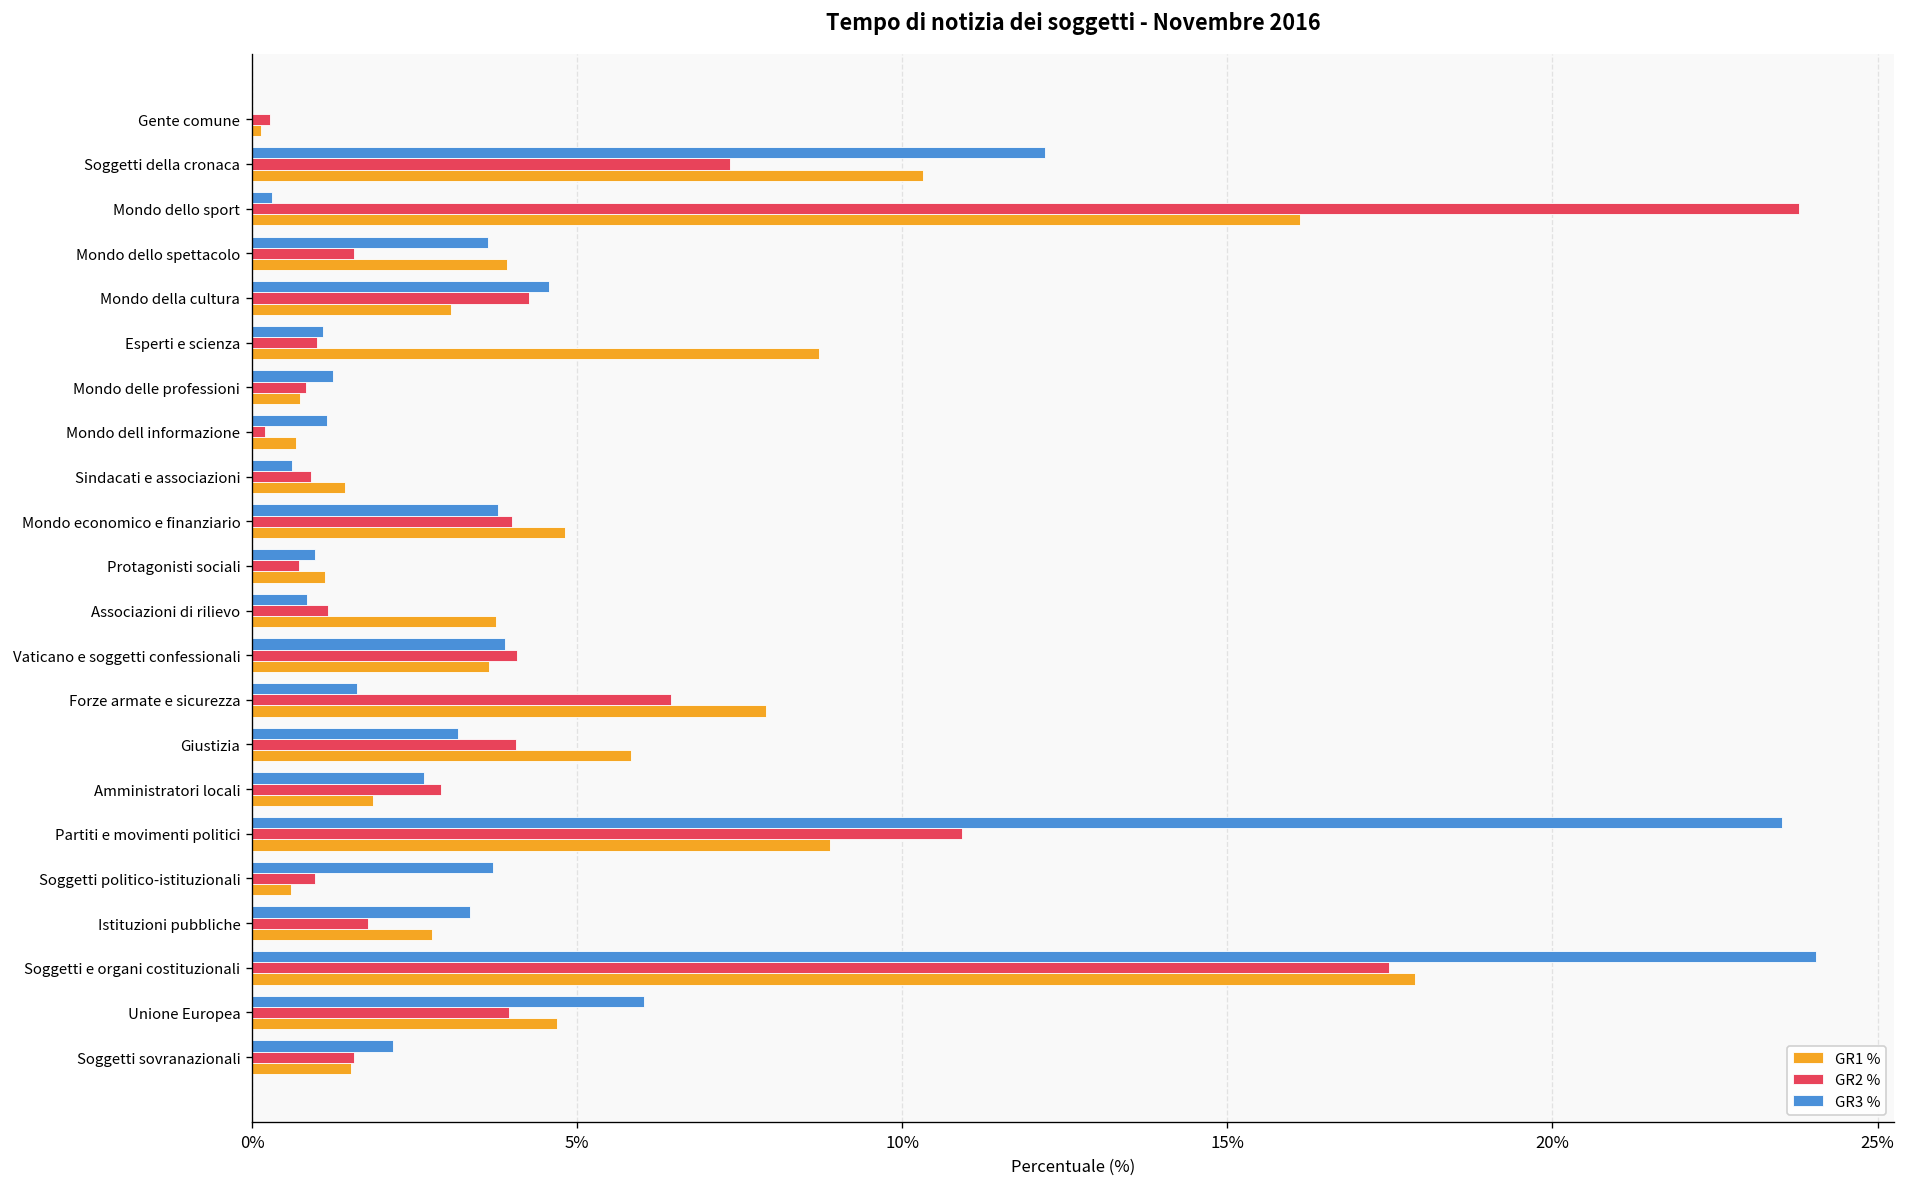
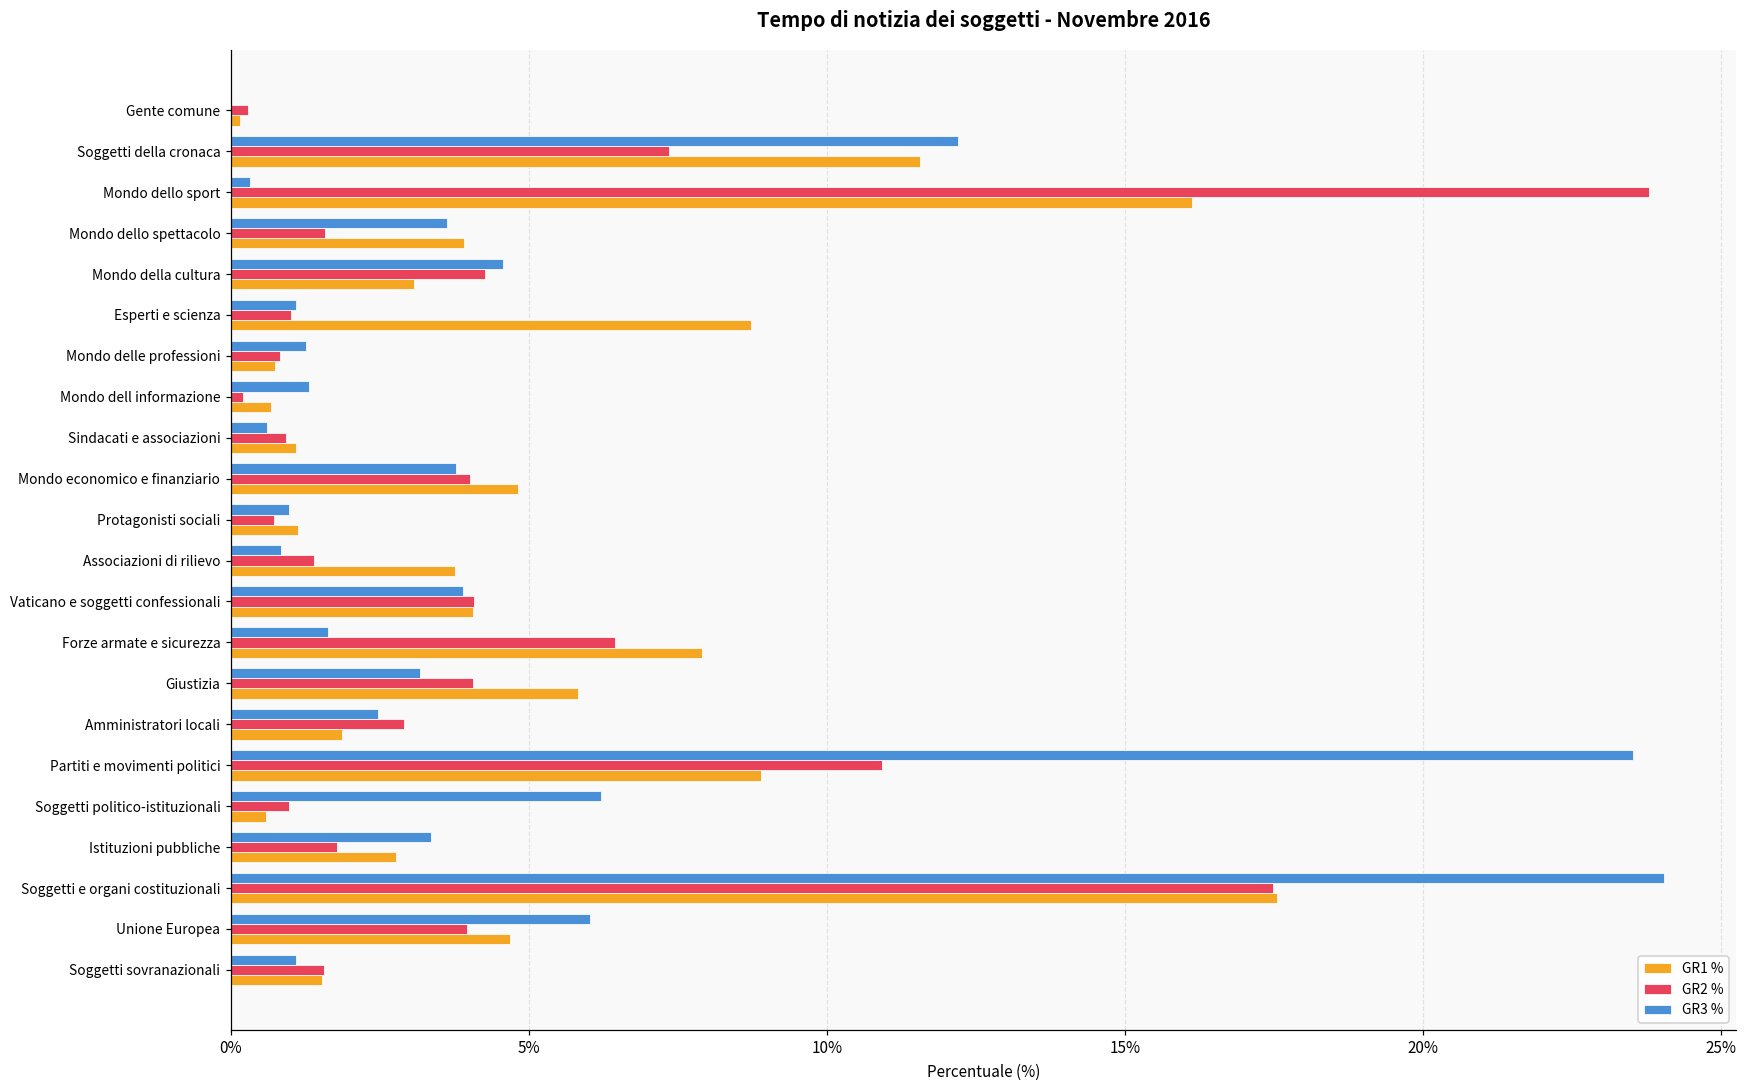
GR1 %, Soggetti della cronaca: 10.3% -> 11.6%
GR3 %, Mondo dell informazione: 1.1% -> 1.3%
GR1 %, Sindacati e associazioni: 1.4% -> 1.1%
GR2 %, Associazioni di rilievo: 1.2% -> 1.4%
GR1 %, Vaticano e soggetti confessionali: 3.6% -> 4.1%
GR3 %, Amministratori locali: 2.7% -> 2.5%
GR3 %, Soggetti politico-istituzionali: 3.7% -> 6.2%
GR1 %, Soggetti e organi costituzionali: 17.9% -> 17.6%
GR3 %, Soggetti sovranazionali: 2.2% -> 1.1%
